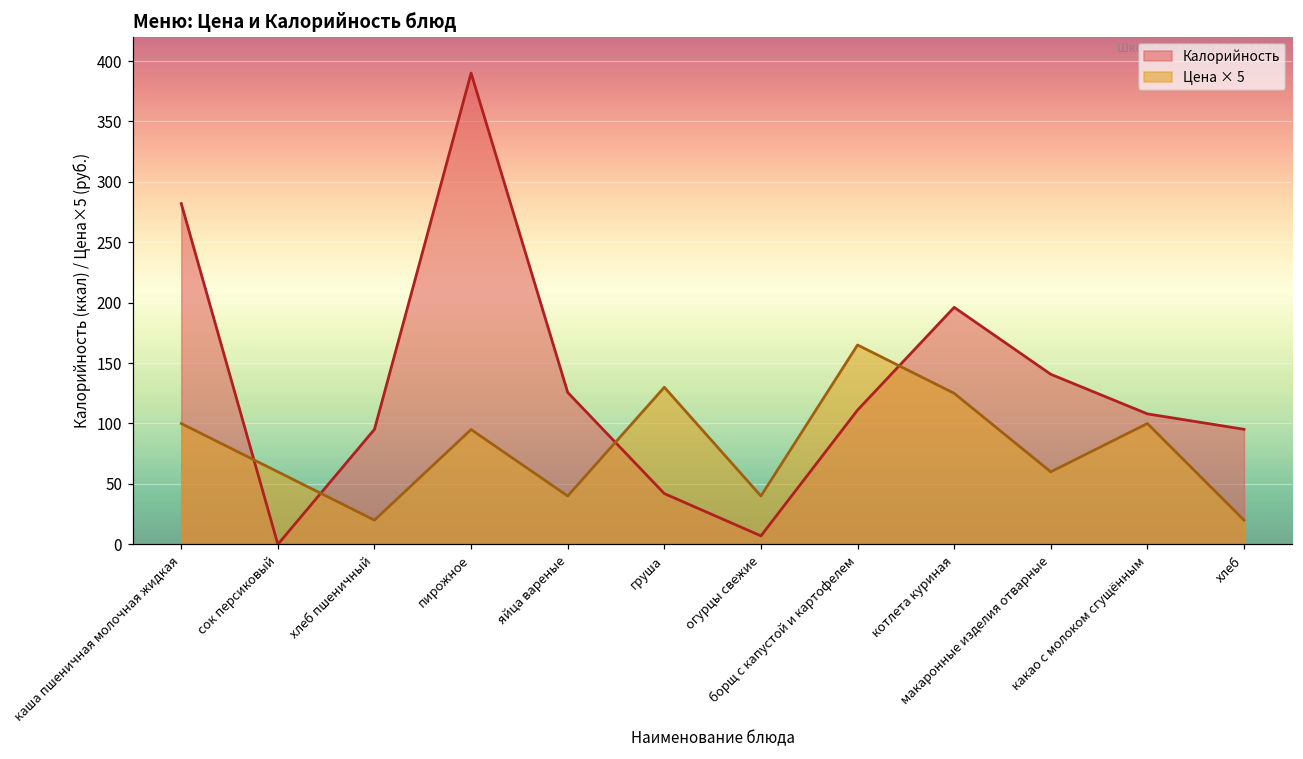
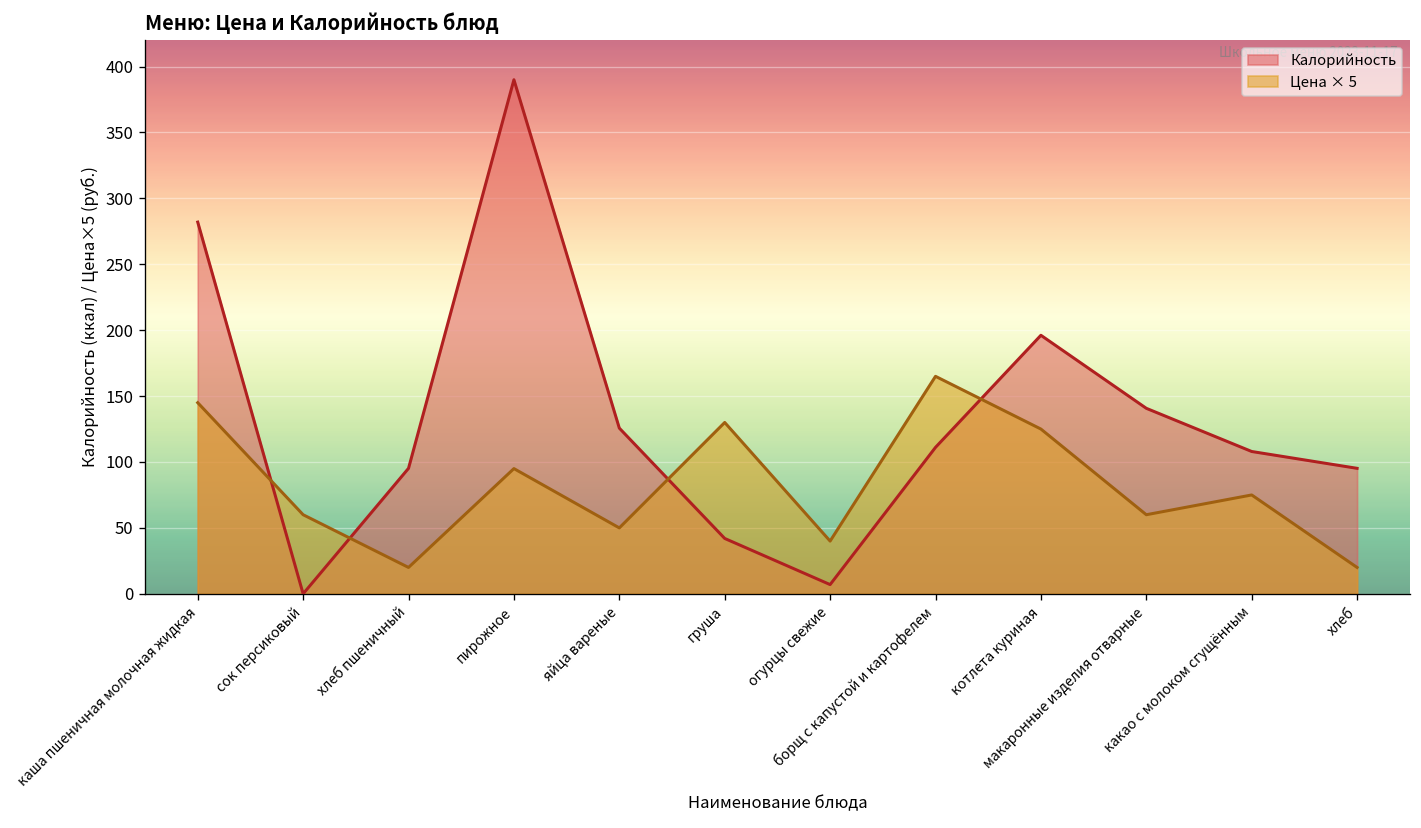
Цена × 5, каша пшеничная молочная жидкая: 100 -> 145
Цена × 5, яйца вареные: 40 -> 50
Цена × 5, какао с молоком сгущённым: 100 -> 75
